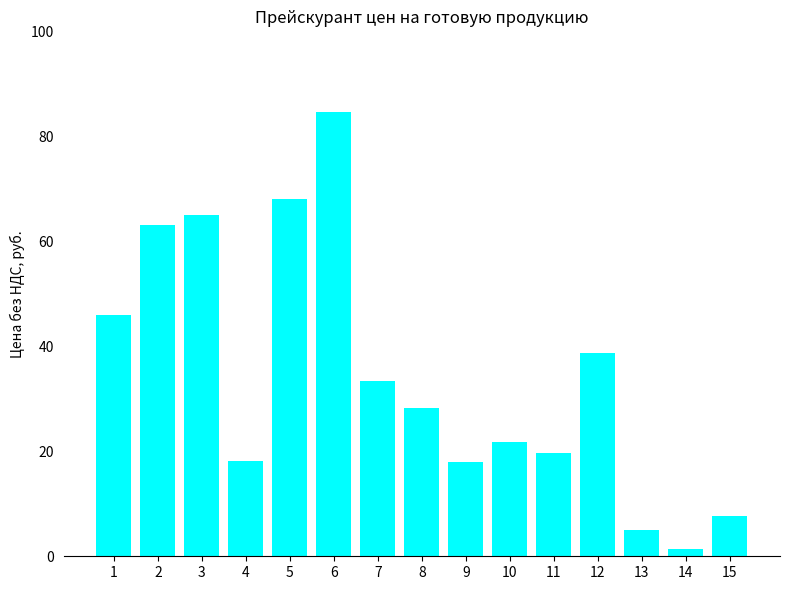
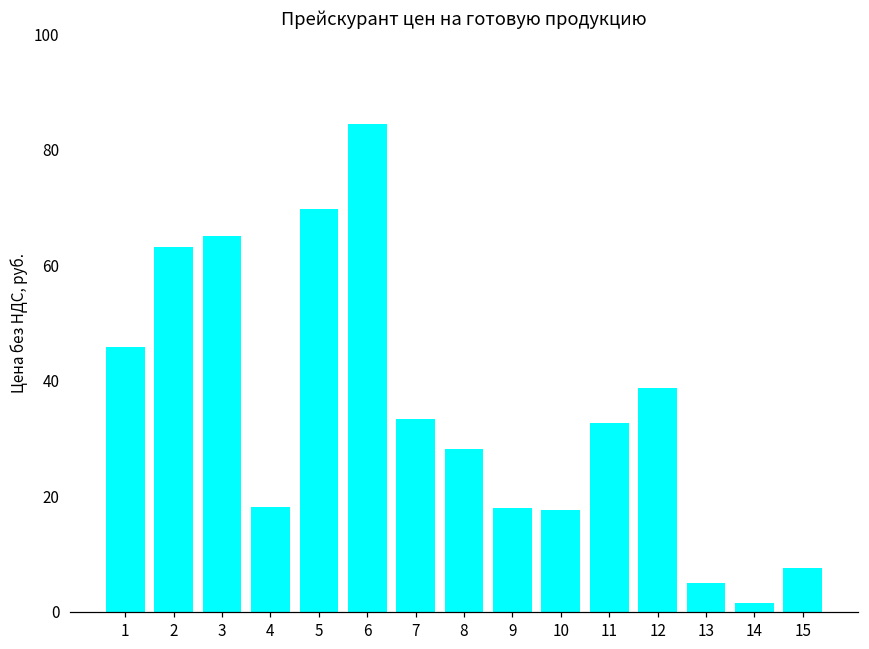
5: 68 -> 70
10: 22 -> 18
11: 20 -> 33
